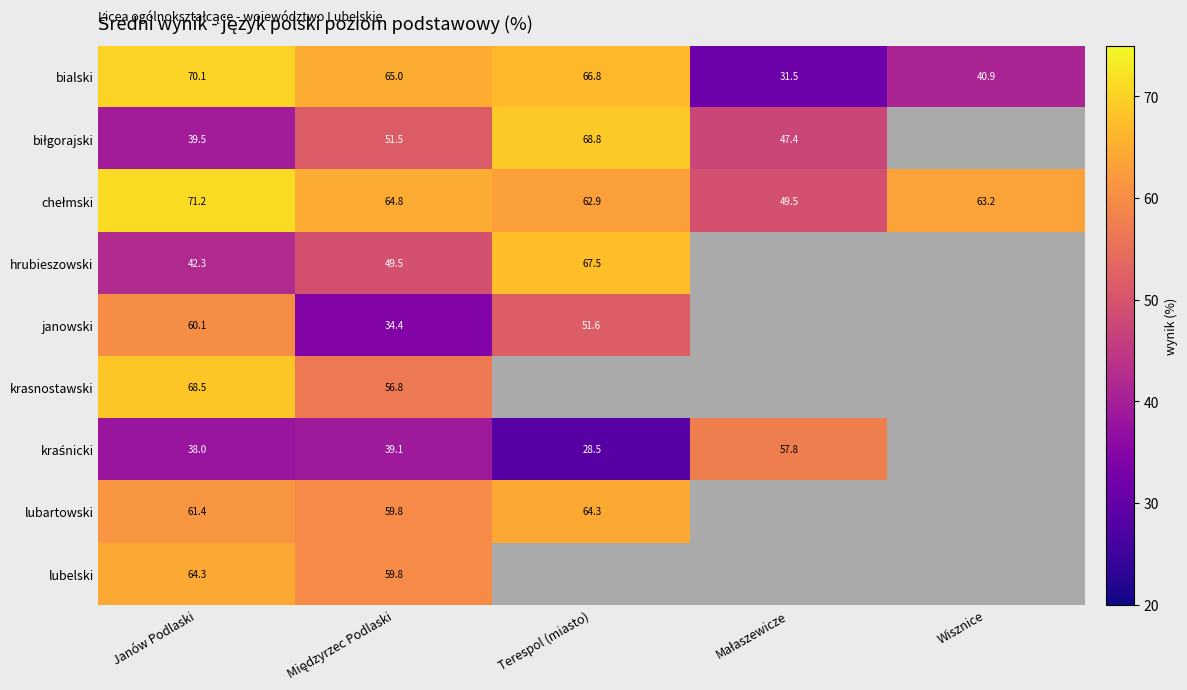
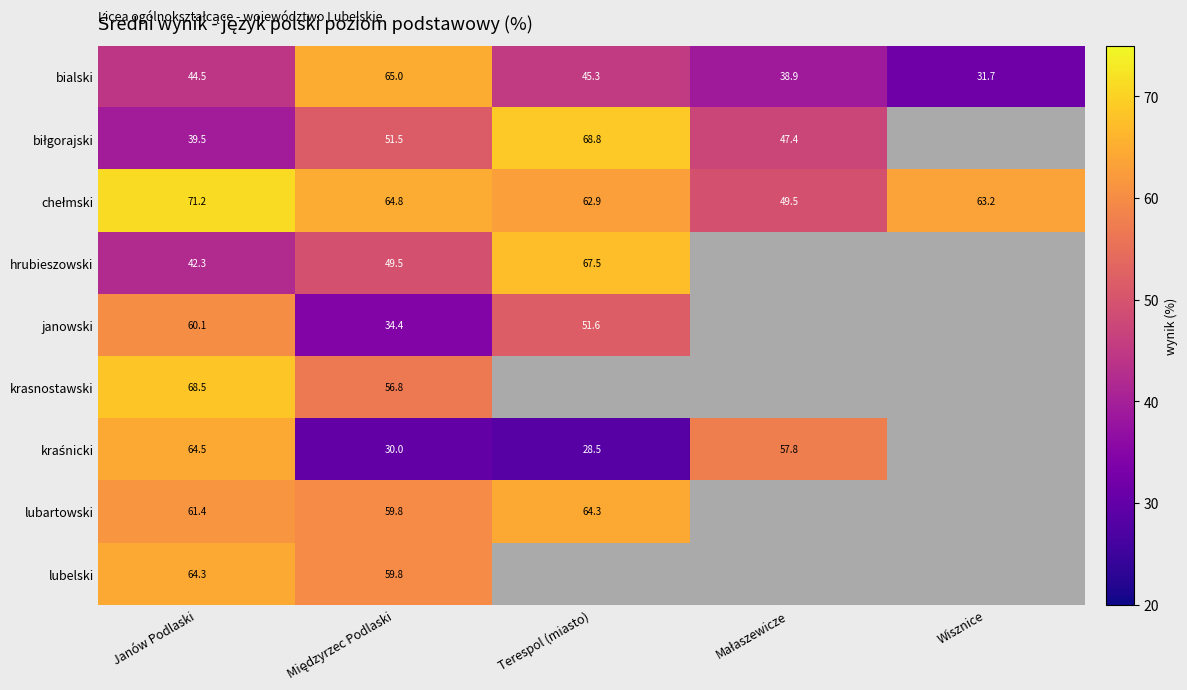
bialski, Janów Podlaski: 70.1 -> 44.5
bialski, Terespol (miasto): 66.8 -> 45.3
bialski, Małaszewicze: 31.5 -> 38.9
bialski, Wisznice: 40.9 -> 31.7
kraśnicki, Janów Podlaski: 38.0 -> 64.5
kraśnicki, Międzyrzec Podlaski: 39.1 -> 30.0
